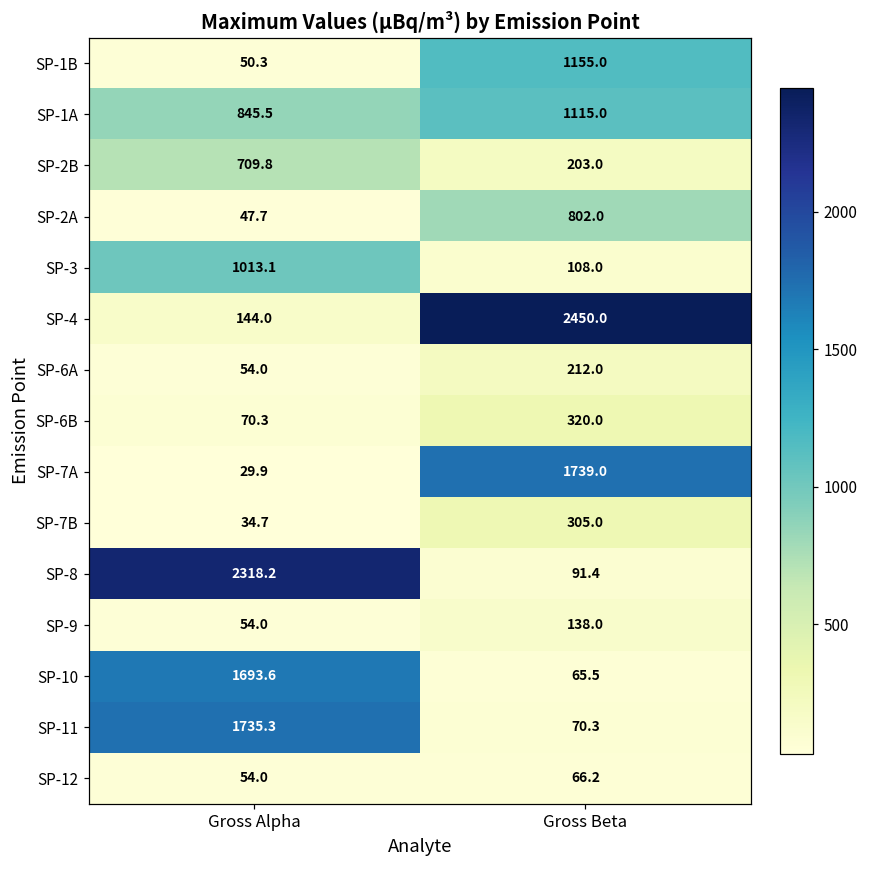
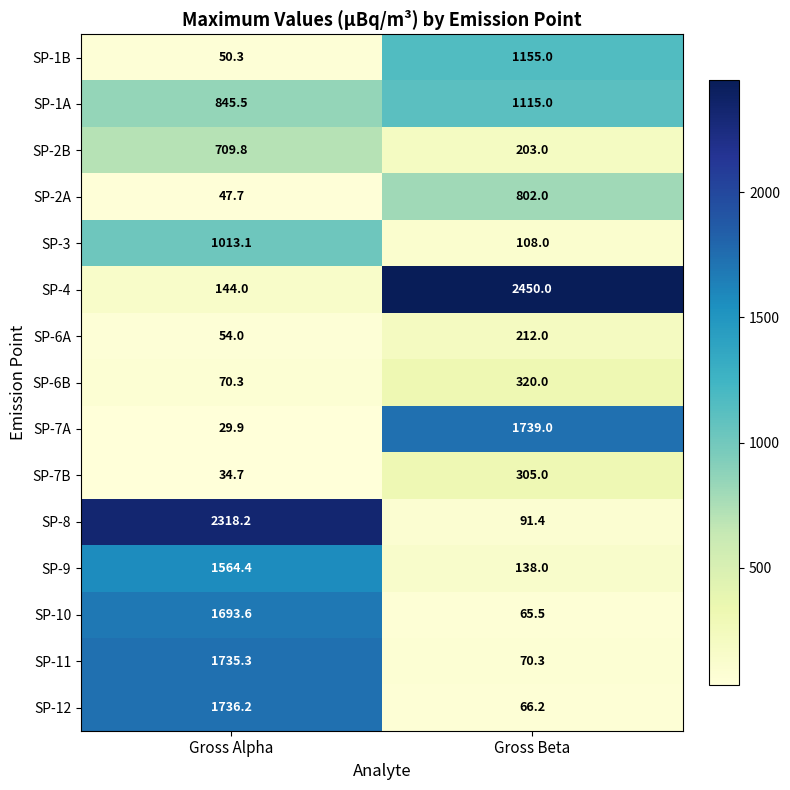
SP-9, Gross Alpha: 54.0 -> 1564.4
SP-12, Gross Alpha: 54.0 -> 1736.2
